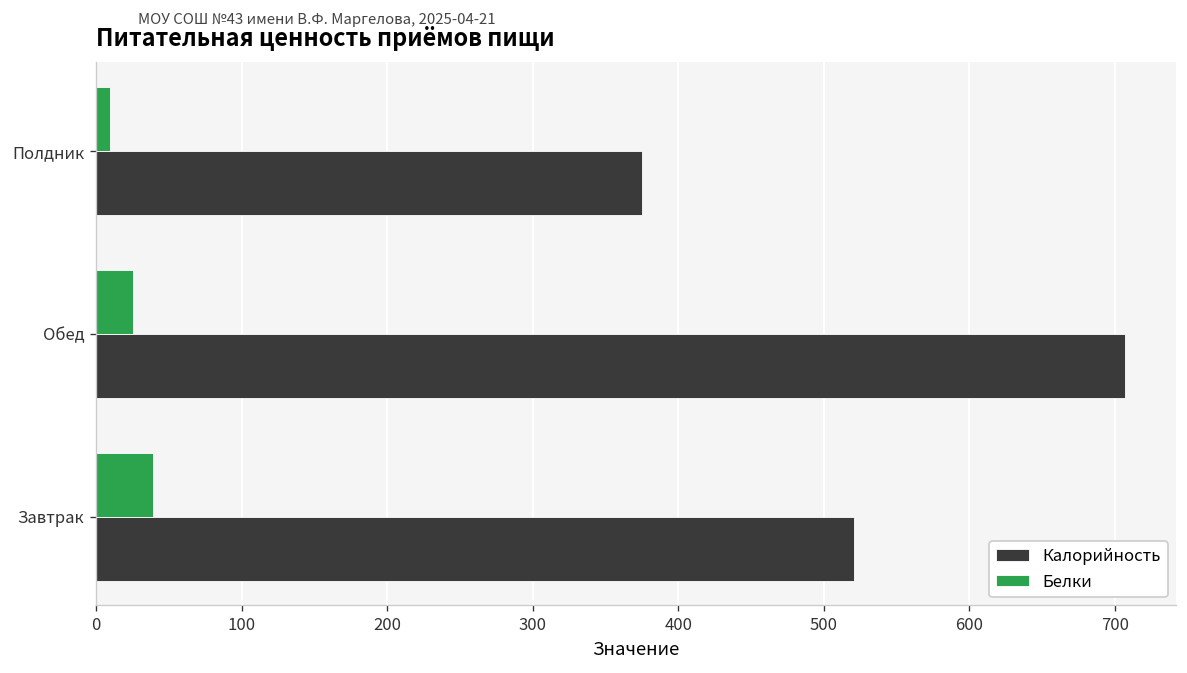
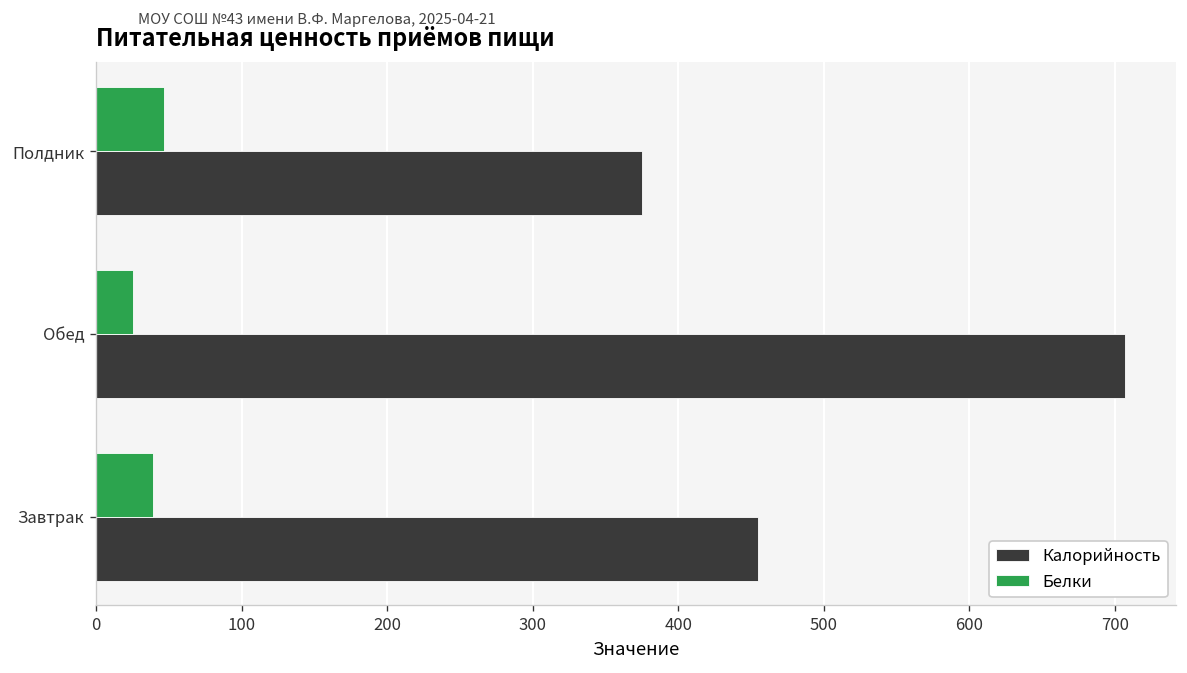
Белки, Полдник: 10 -> 47
Калорийность, Завтрак: 521 -> 455
